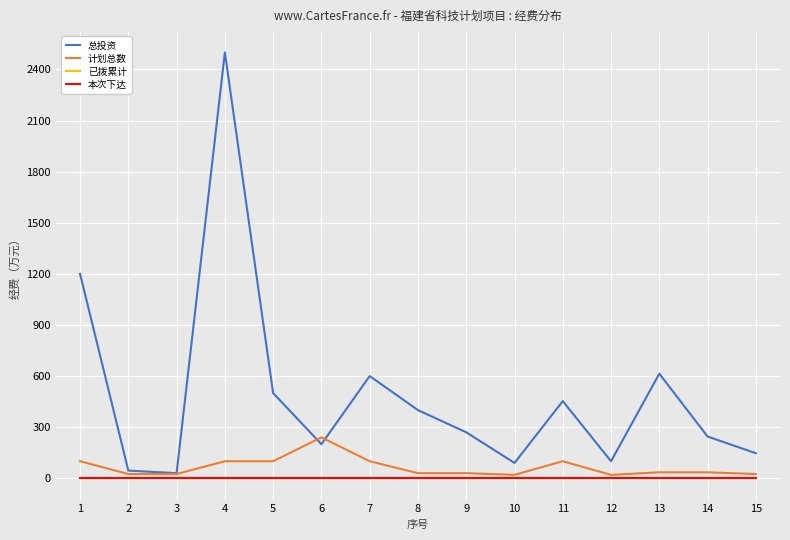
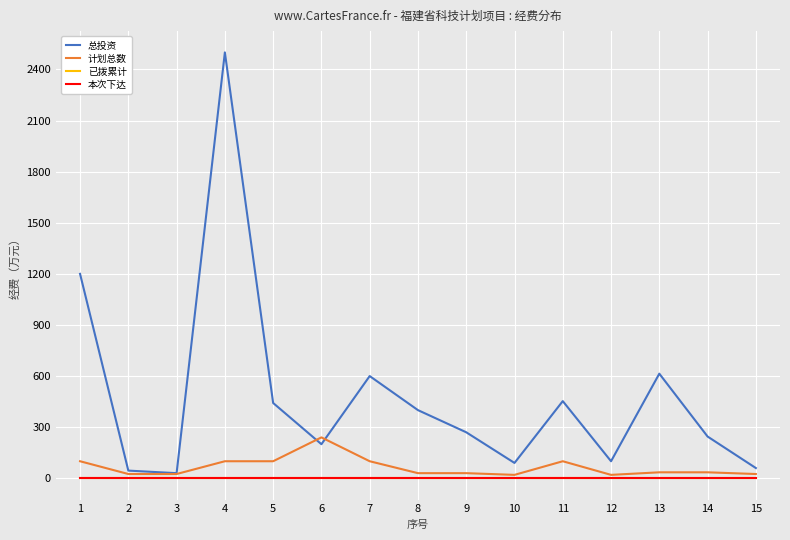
总投资, 5: 500 -> 440
总投资, 15: 150 -> 60
